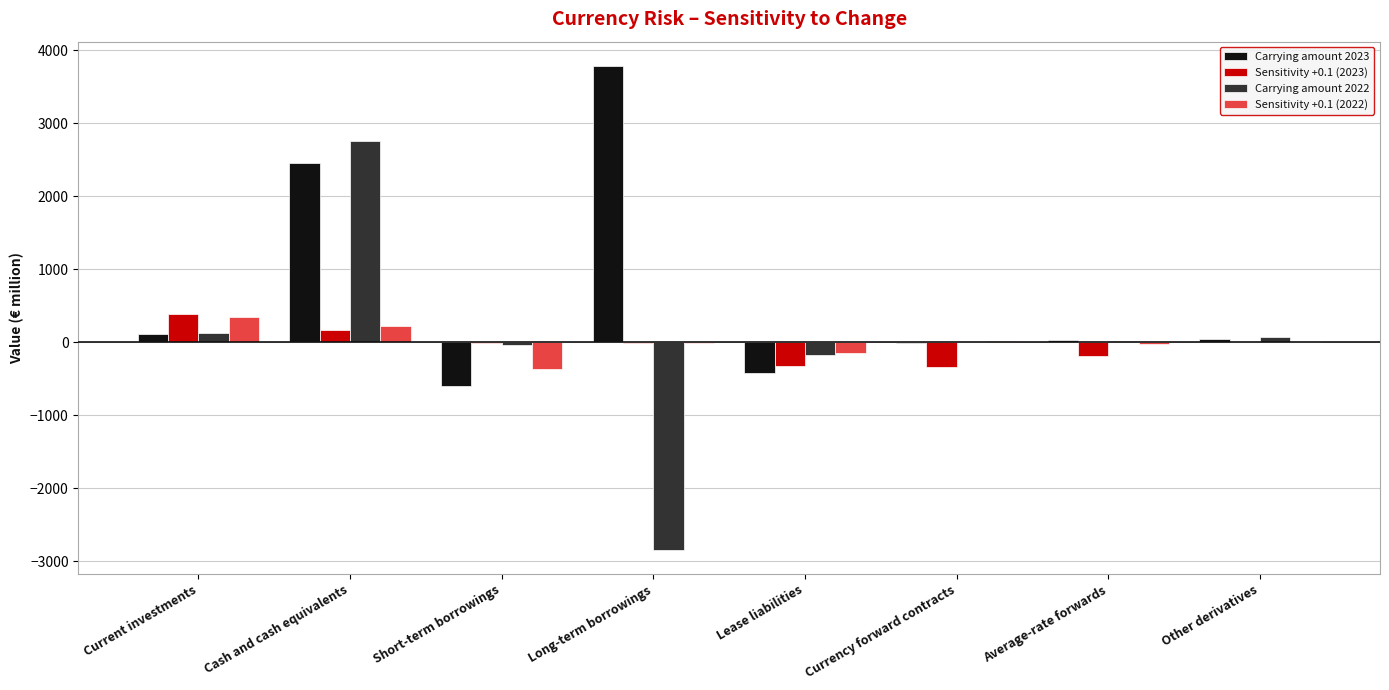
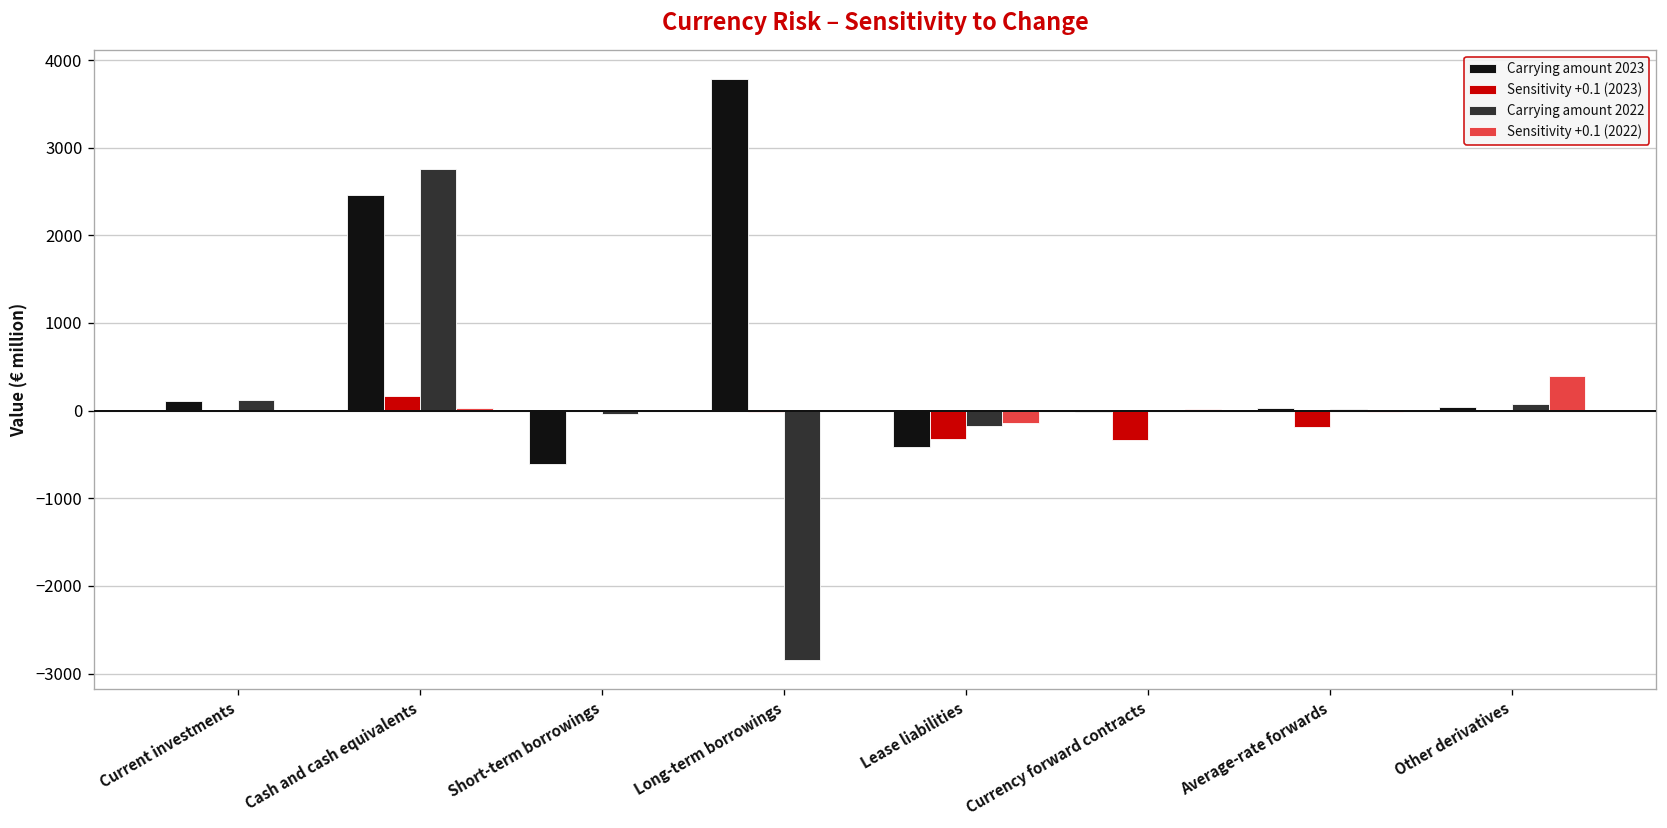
Sensitivity +0.1 (2023), Current investments: 400 -> 0
Sensitivity +0.1 (2022), Current investments: 300 -> 0
Sensitivity +0.1 (2022), Cash and cash equivalents: 200 -> 0
Sensitivity +0.1 (2022), Short-term borrowings: -400 -> 0
Sensitivity +0.1 (2022), Other derivatives: 0 -> 400
